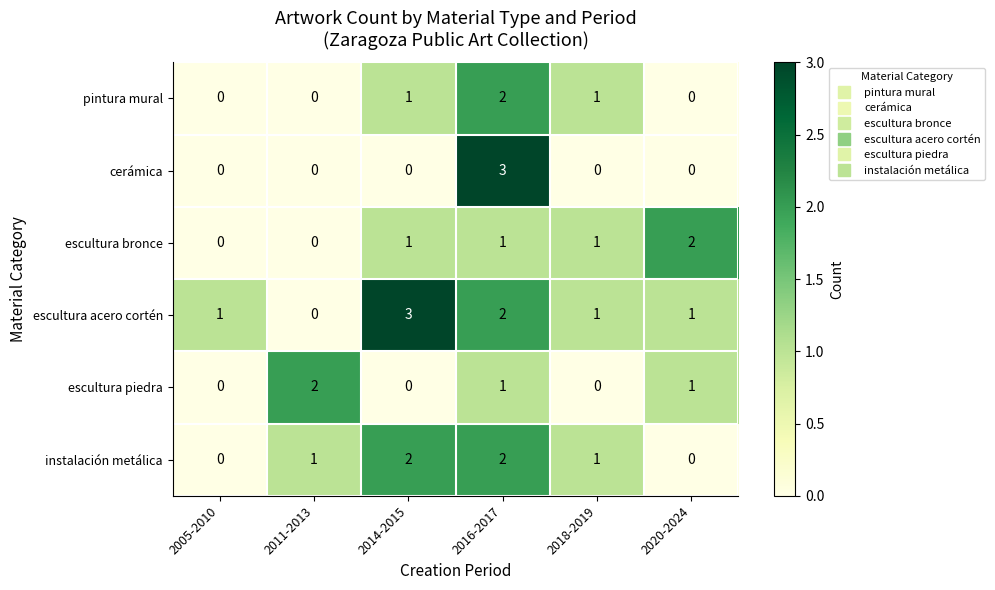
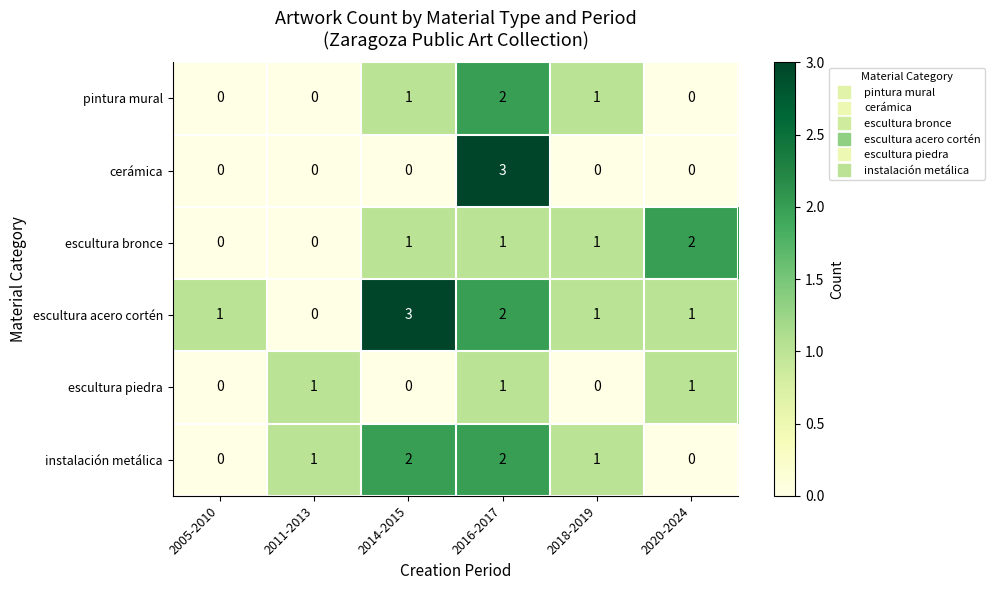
escultura piedra, 2011-2013: 2 -> 1
